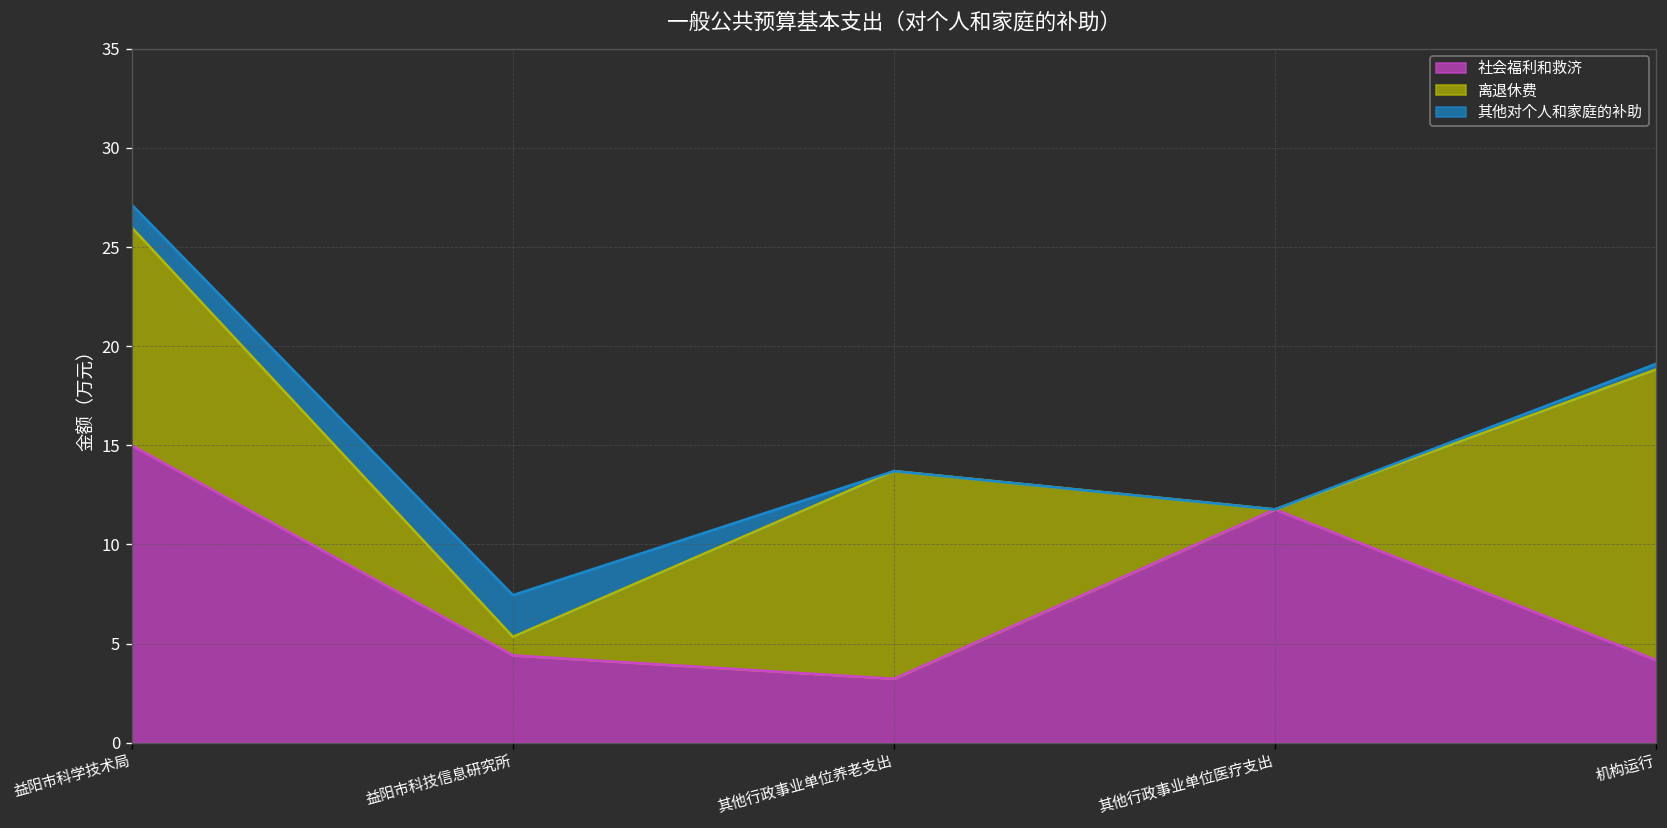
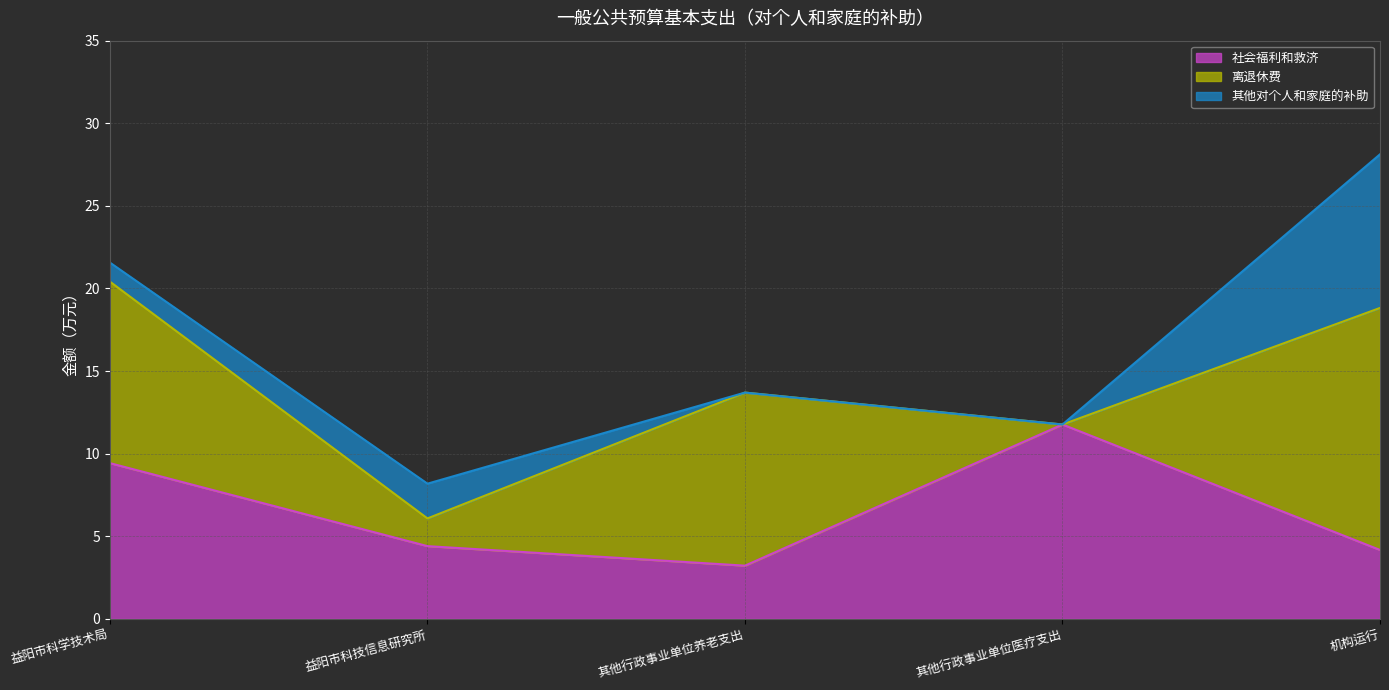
社会福利和救济, 益阳市科学技术局: 15.0 -> 9.4
离退休费, 益阳市科技信息研究所: 0.9 -> 1.7
其他对个人和家庭的补助, 机构运行: 0.3 -> 9.3
